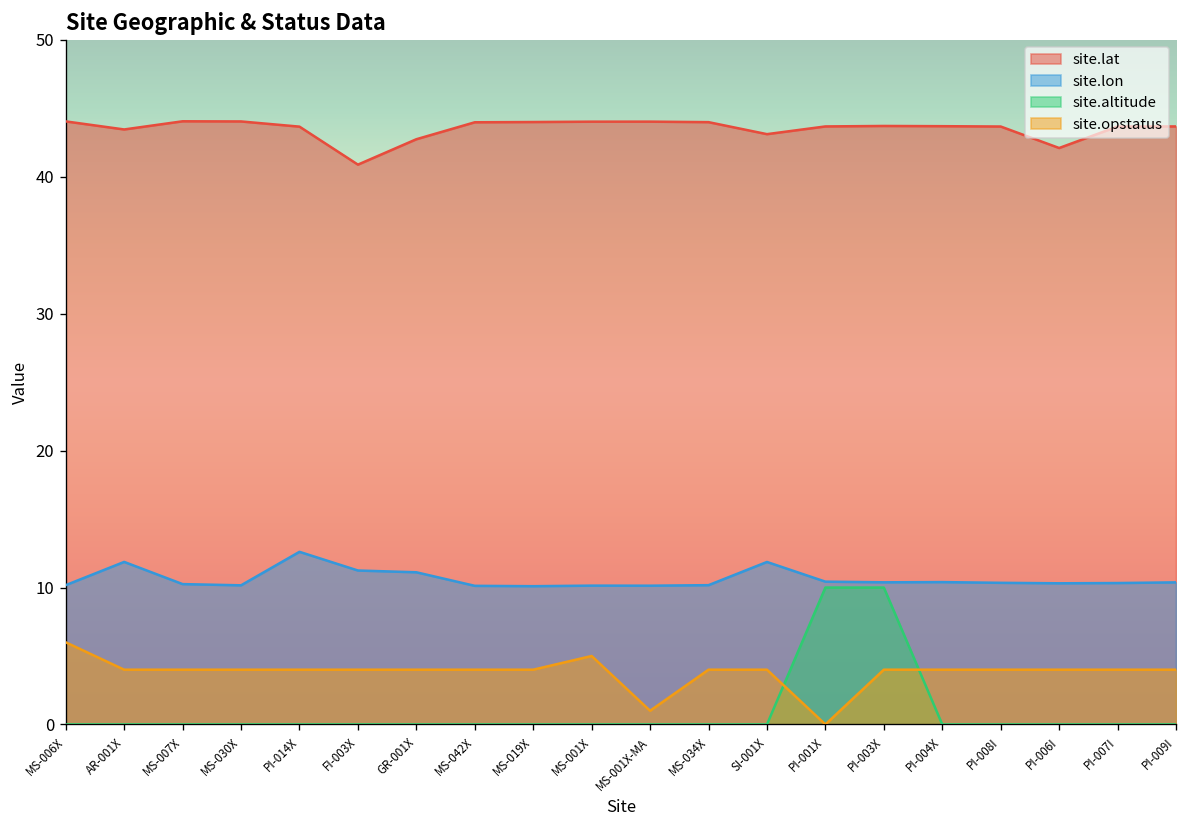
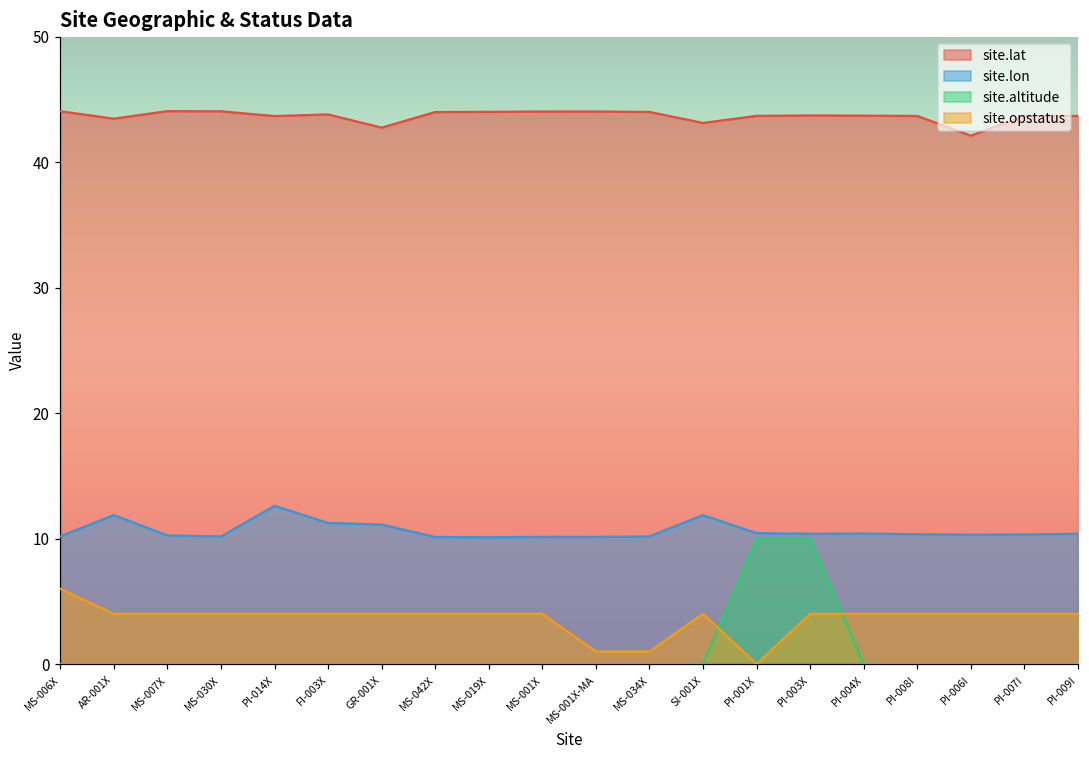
site.lat, FI-003X: 40.9 -> 43.8
site.opstatus, MS-001X: 5 -> 4
site.opstatus, MS-034X: 4 -> 1
